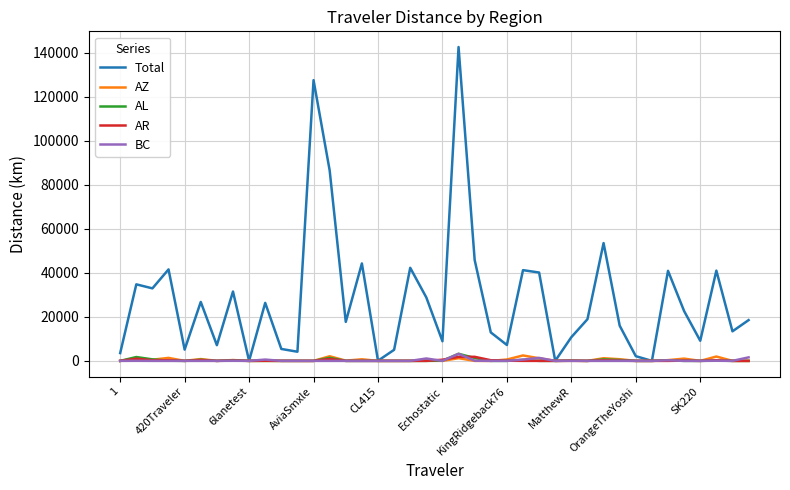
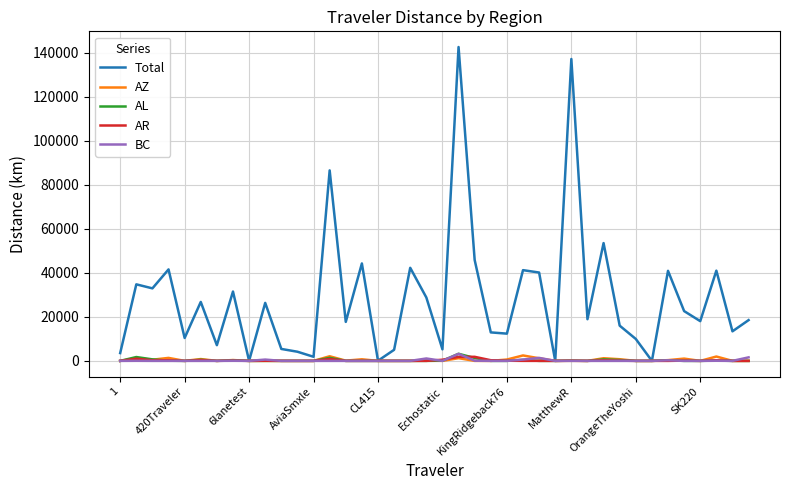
Total, 420Traveler: 5000 -> 10000
Total, AviaSmxle: 128000 -> 2000
Total, Echostatic: 9000 -> 5000
Total, KingRidgeback76: 7000 -> 12000
Total, MatthewR: 11000 -> 137000
Total, OrangeTheYoshi: 2000 -> 10000
Total, SK220: 9000 -> 18000
